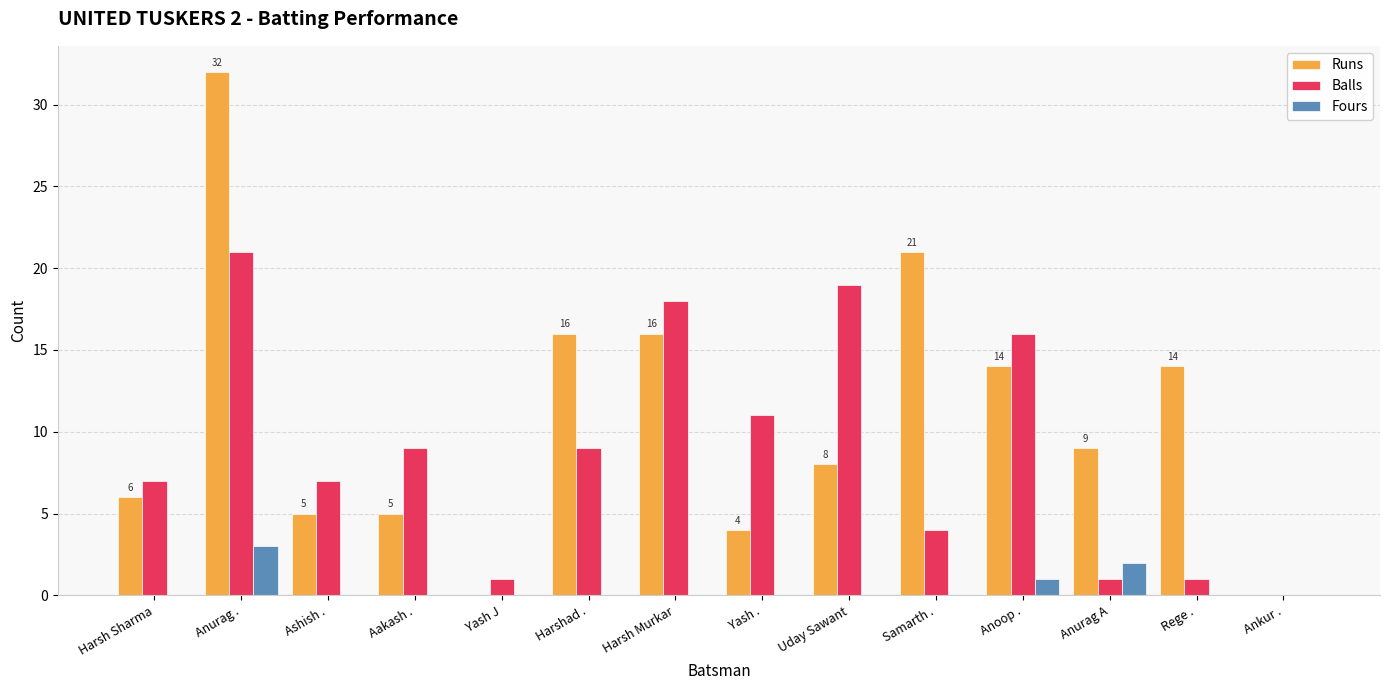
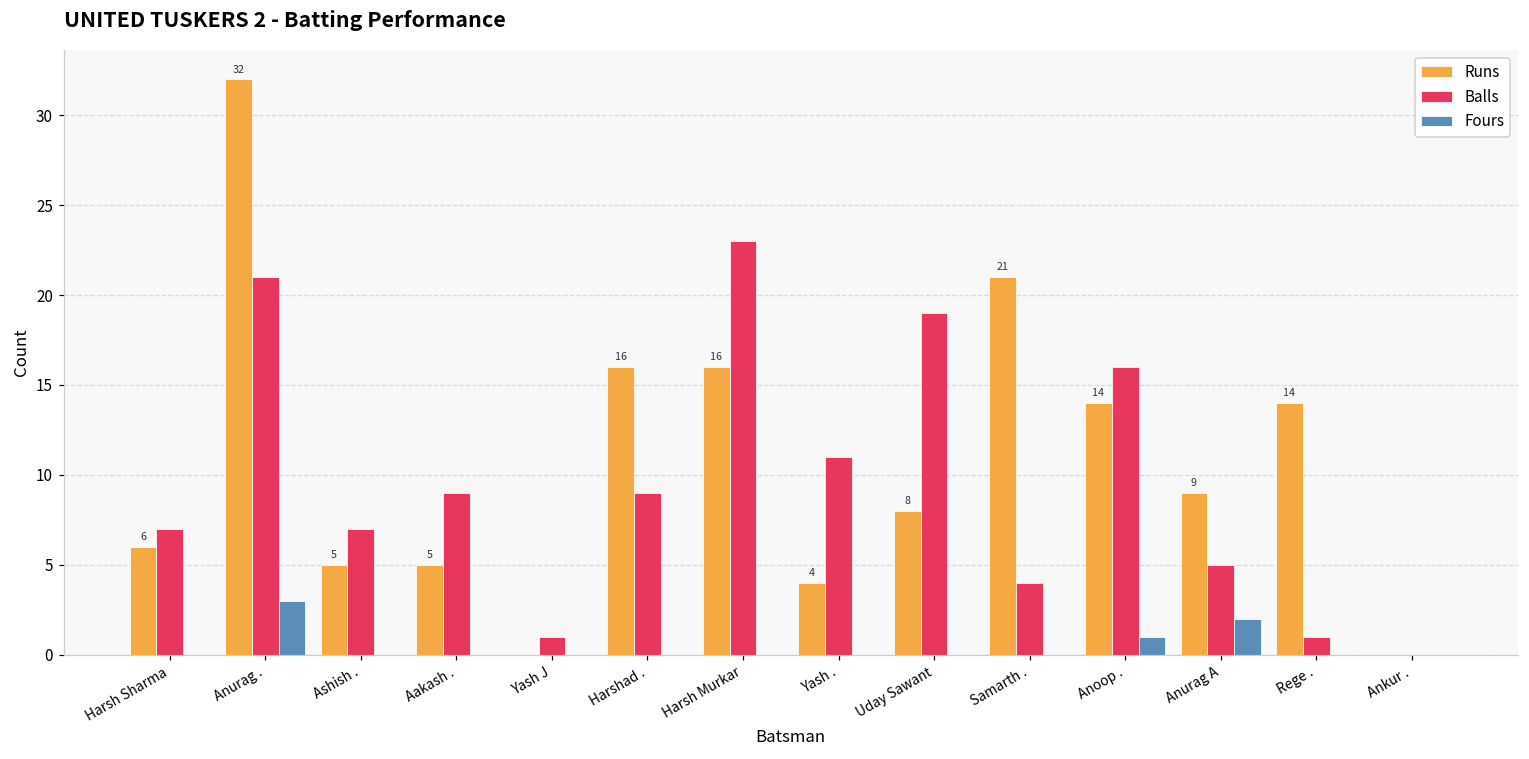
Balls, Harsh Murkar: 18 -> 23
Balls, Anurag A: 1 -> 5
